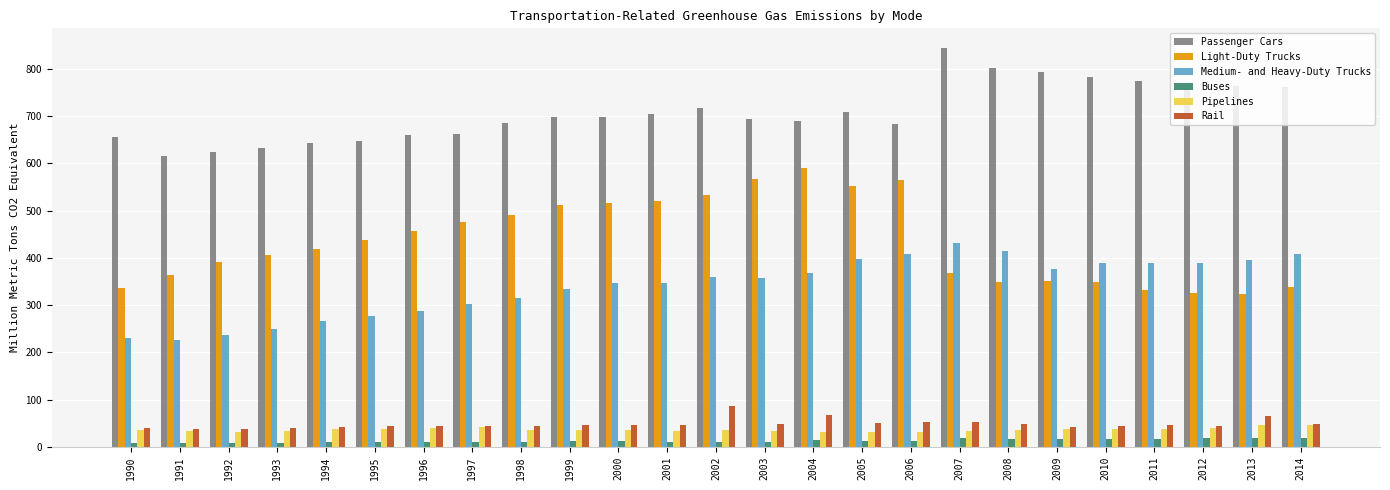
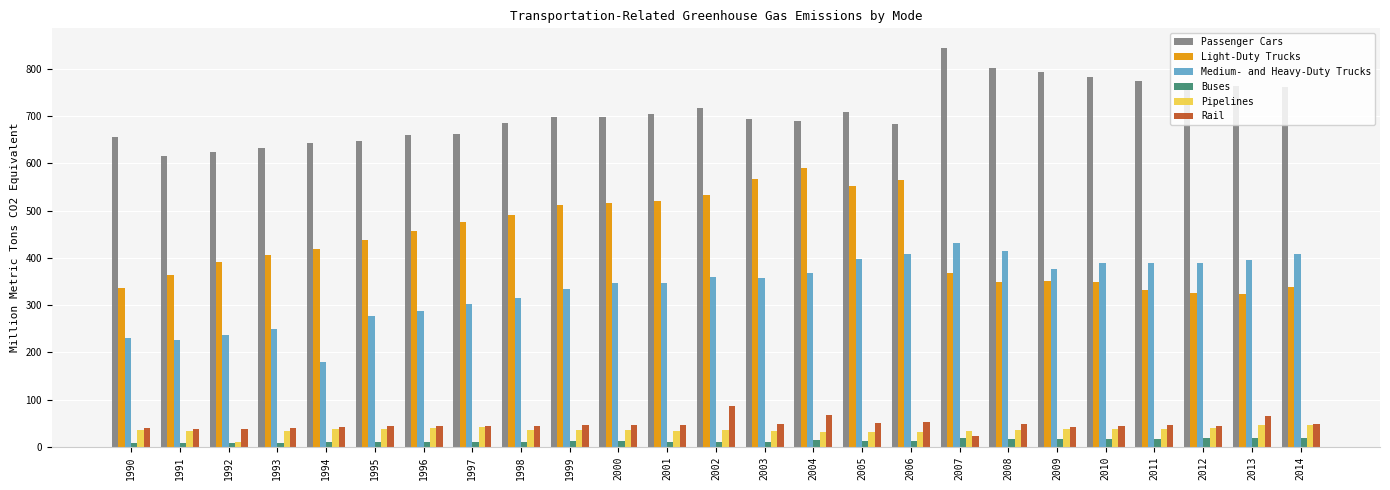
Pipelines, 1992: 30 -> 10
Medium- and Heavy-Duty Trucks, 1994: 270 -> 180
Rail, 2007: 50 -> 20
